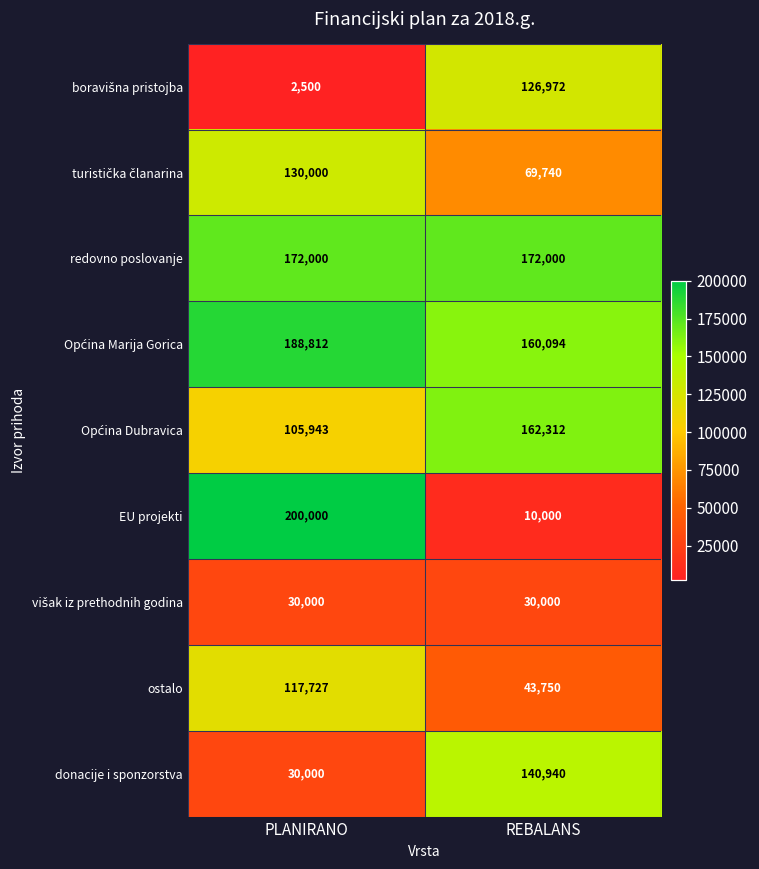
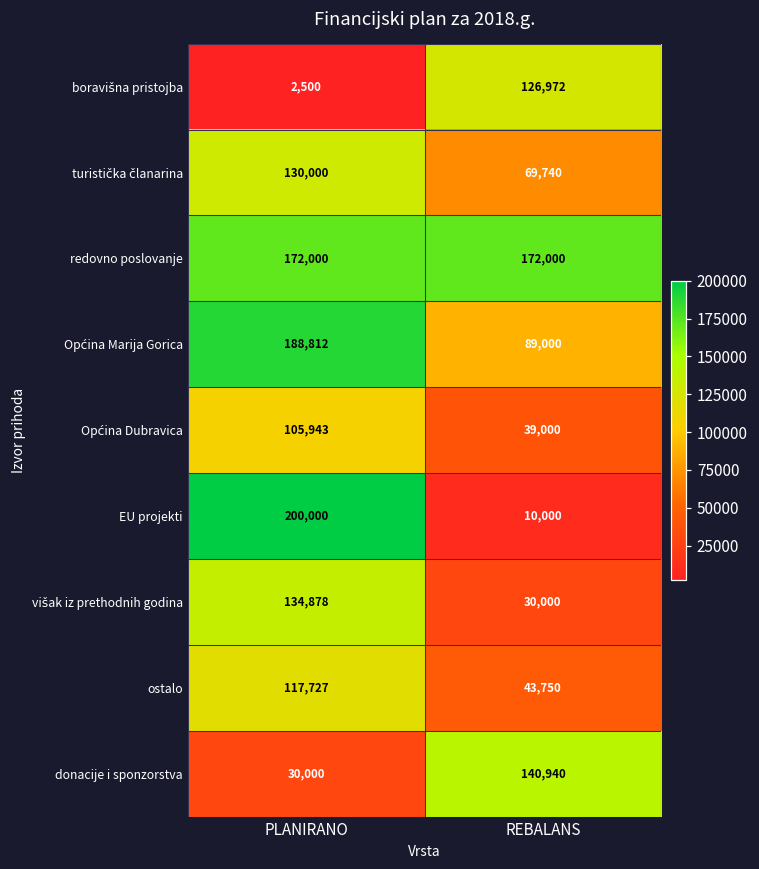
Općina Marija Gorica, REBALANS: 160,094 -> 89,000
Općina Dubravica, REBALANS: 162,312 -> 39,000
višak iz prethodnih godina, PLANIRANO: 30,000 -> 134,878
